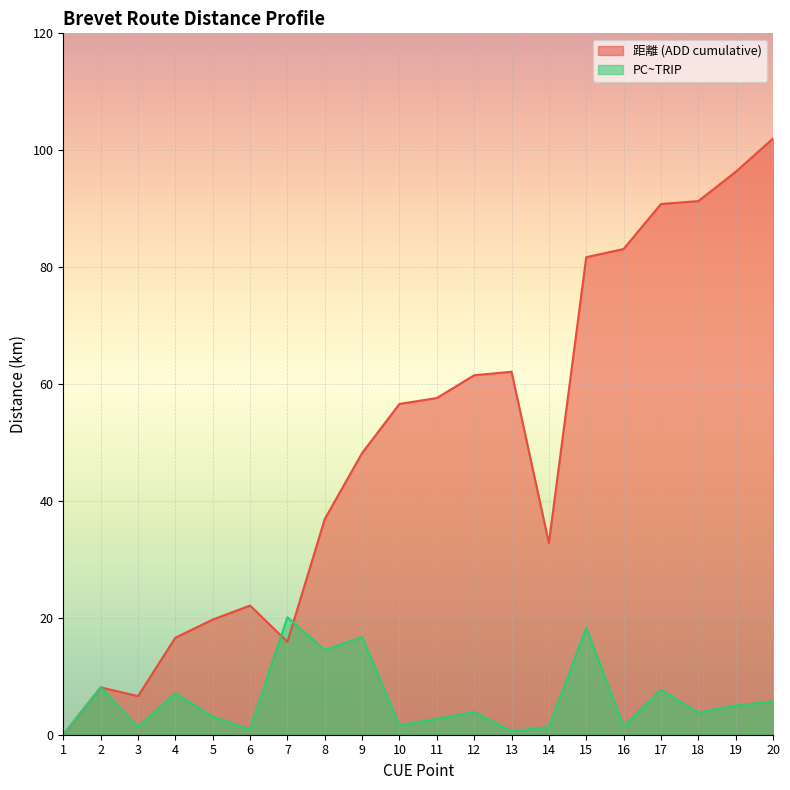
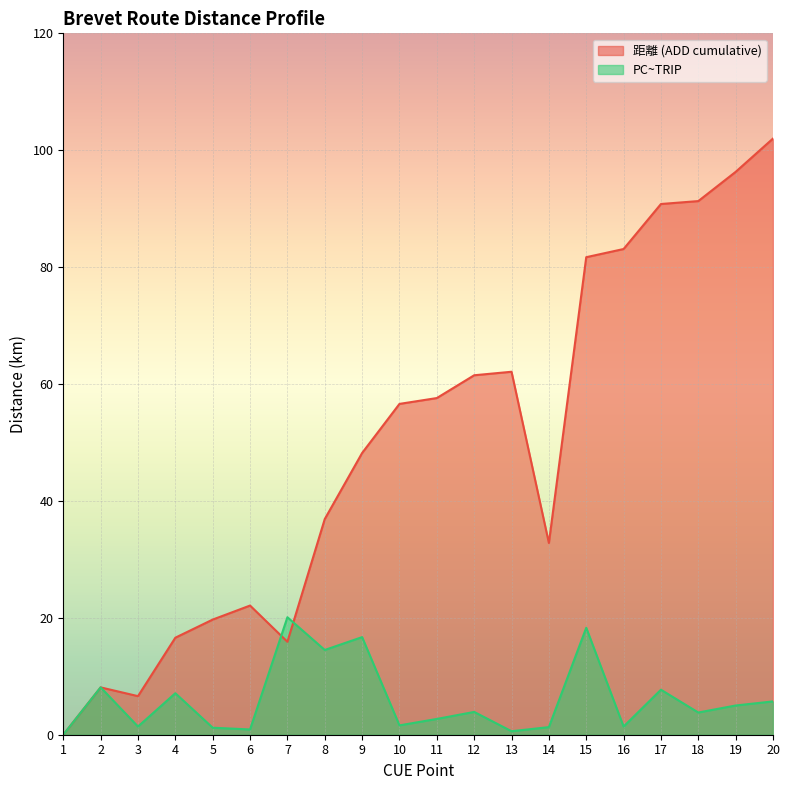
PC~TRIP, 5: 3 -> 1
